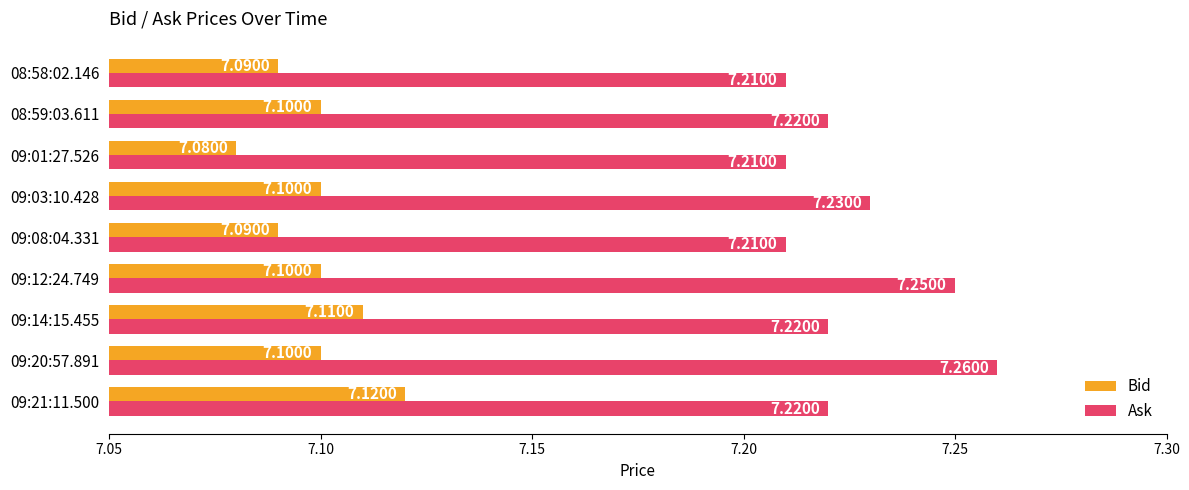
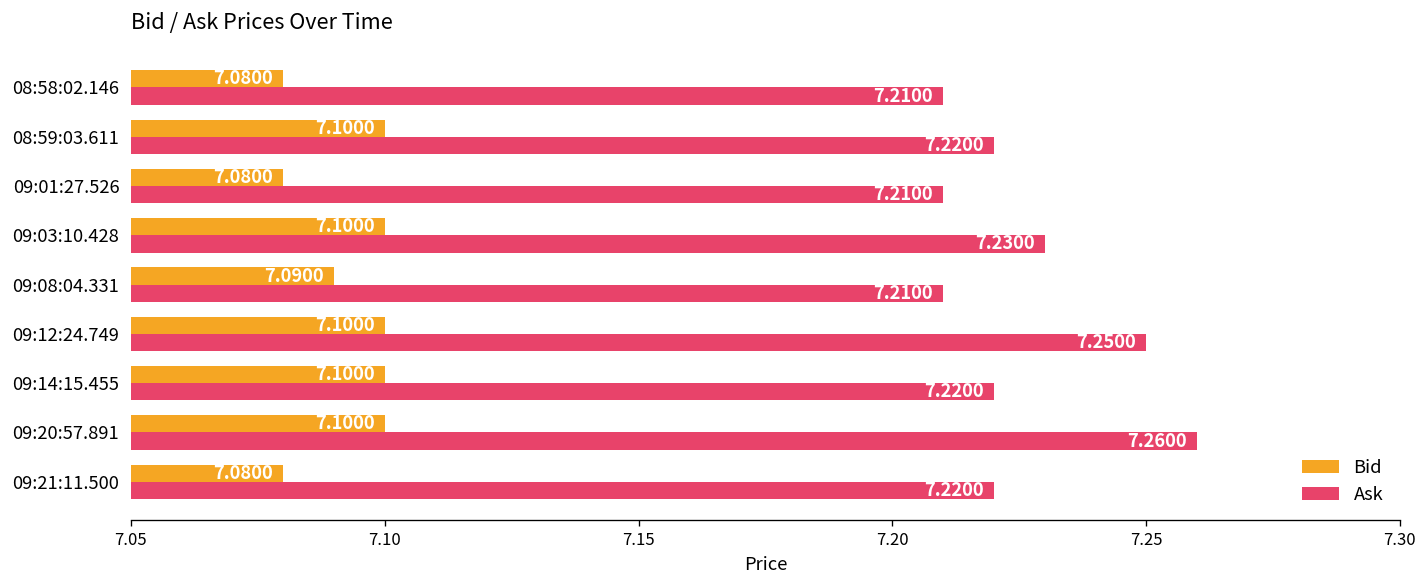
Bid, 08:58:02.146: 7.0900 -> 7.0800
Bid, 09:14:15.455: 7.1100 -> 7.1000
Bid, 09:21:11.500: 7.1200 -> 7.0800
